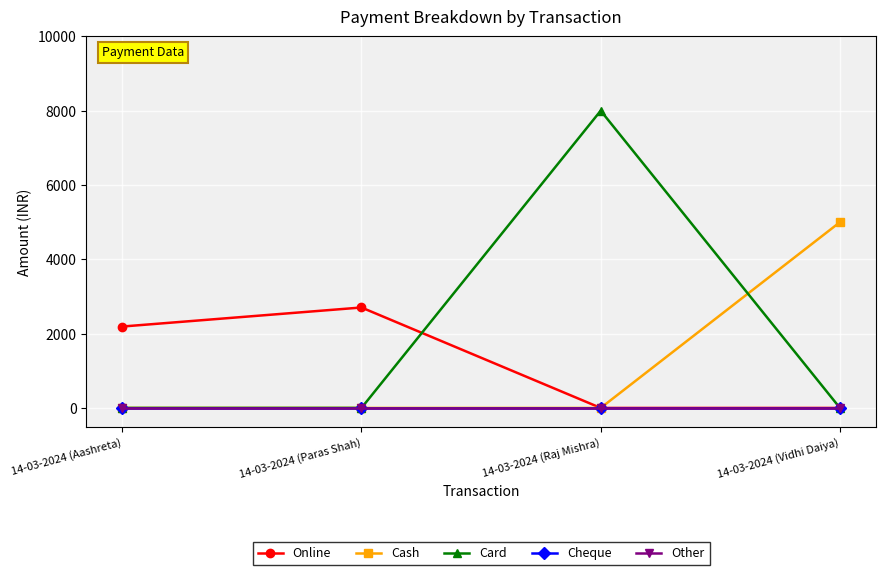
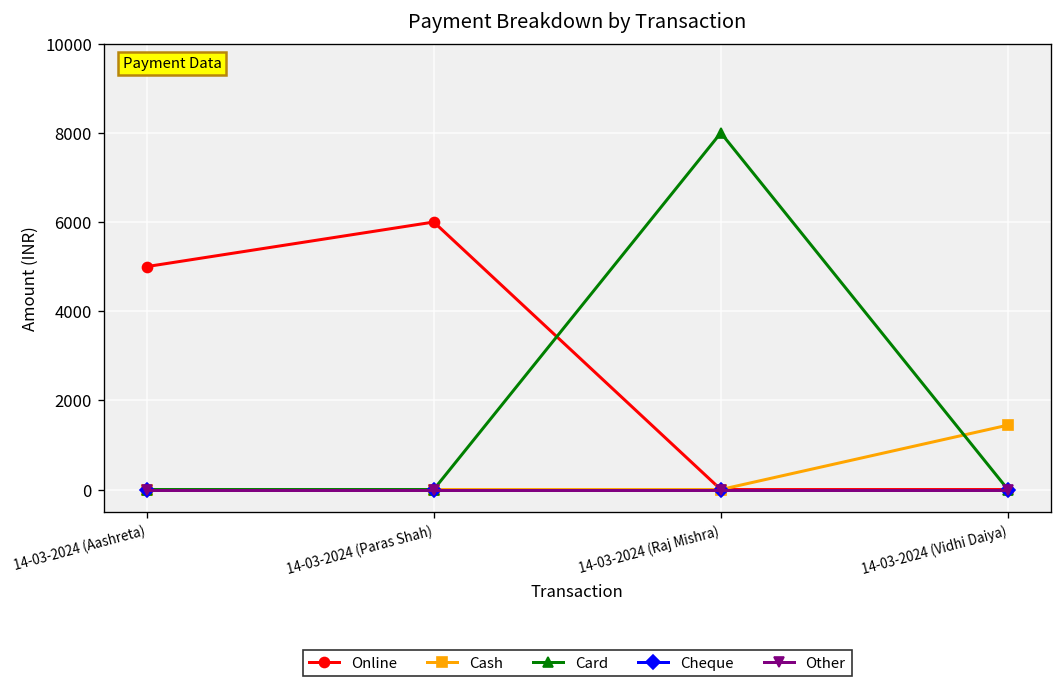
Online, 14-03-2024 (Aashreta): 2200 -> 5000
Online, 14-03-2024 (Paras Shah): 2700 -> 6000
Cash, 14-03-2024 (Vidhi Daiya): 5000 -> 1400
